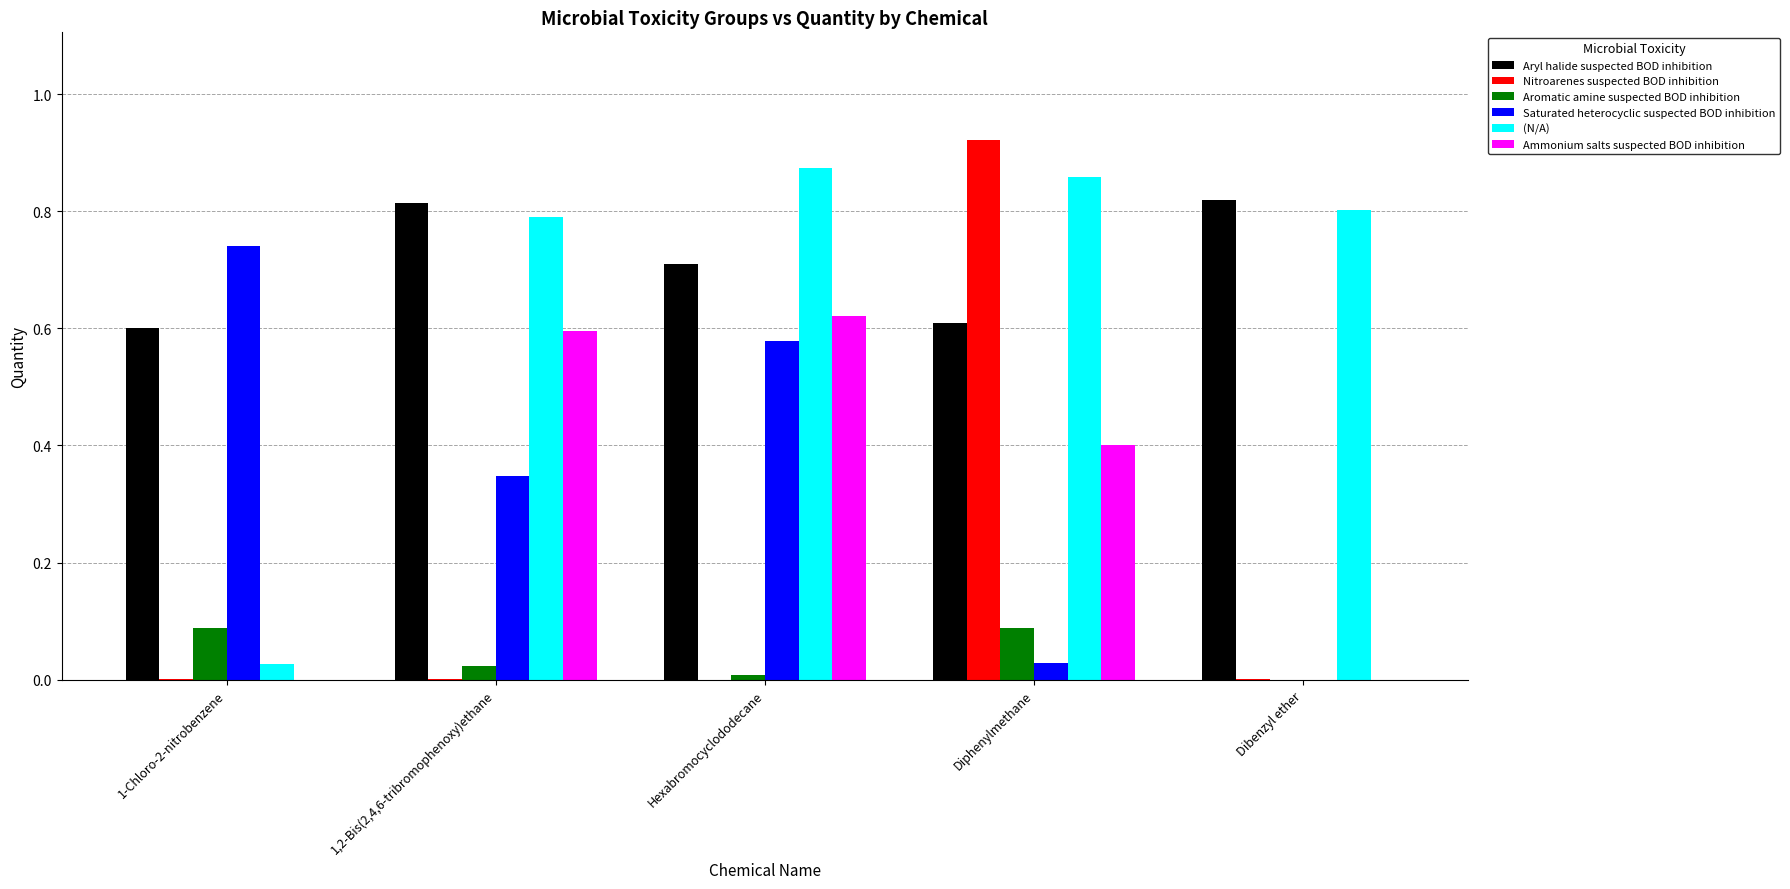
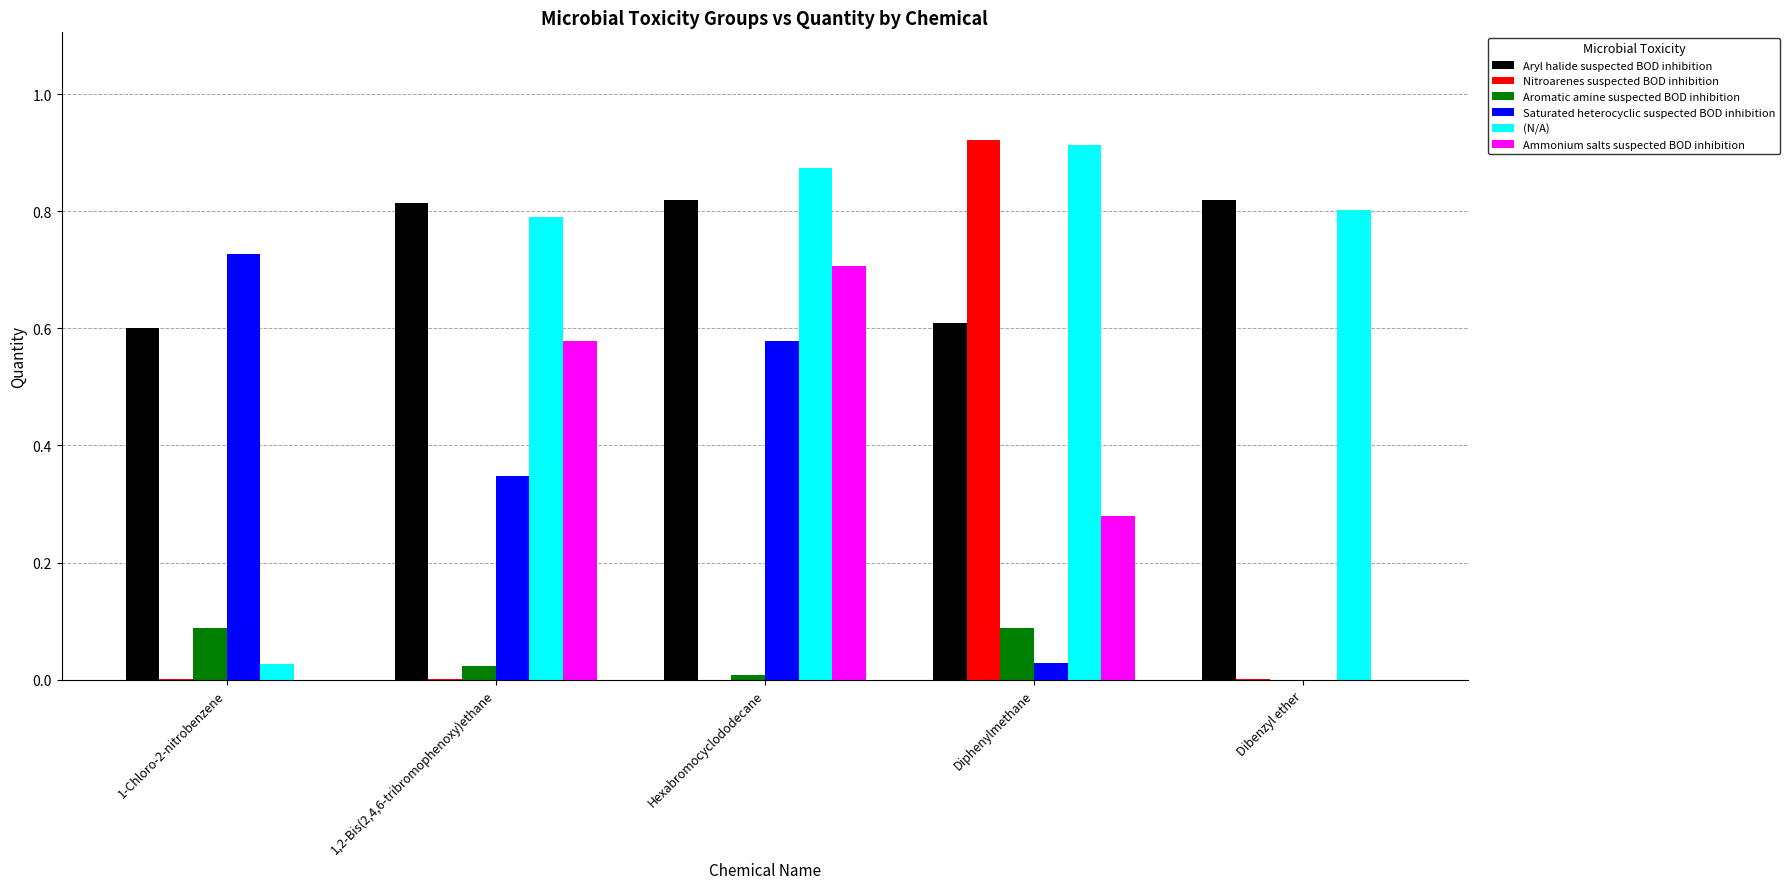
Saturated heterocyclic suspected BOD inhibition, 1-Chloro-2-nitrobenzene: 0.74 -> 0.73
Ammonium salts suspected BOD inhibition, 1,2-Bis(2,4,6-tribromophenoxy)ethane: 0.59 -> 0.58
Aryl halide suspected BOD inhibition, Hexabromocyclododecane: 0.71 -> 0.82
Ammonium salts suspected BOD inhibition, Hexabromocyclododecane: 0.62 -> 0.71
(N/A), Diphenylmethane: 0.86 -> 0.91
Ammonium salts suspected BOD inhibition, Diphenylmethane: 0.40 -> 0.28
